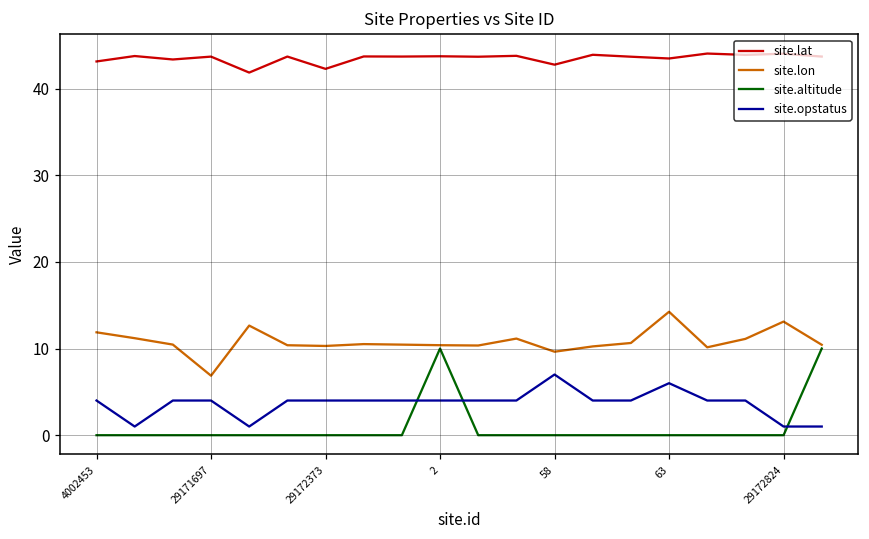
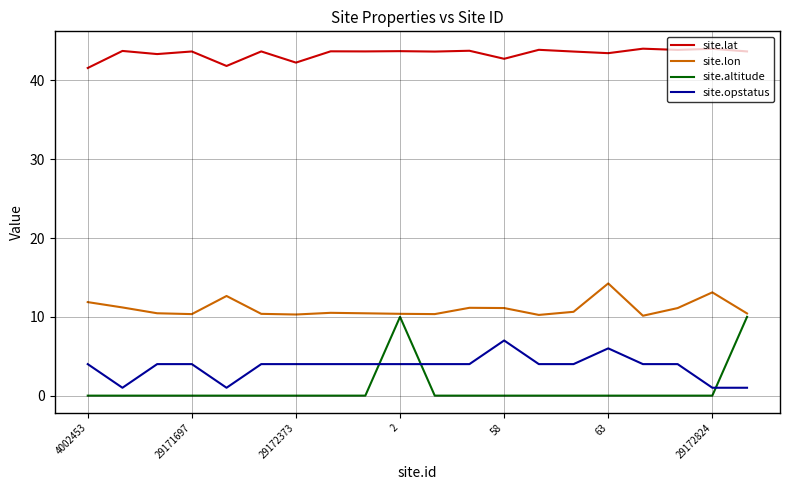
site.lat, 4002453: 43 -> 42
site.lon, 29171697: 7 -> 10
site.lon, 58: 10 -> 11
